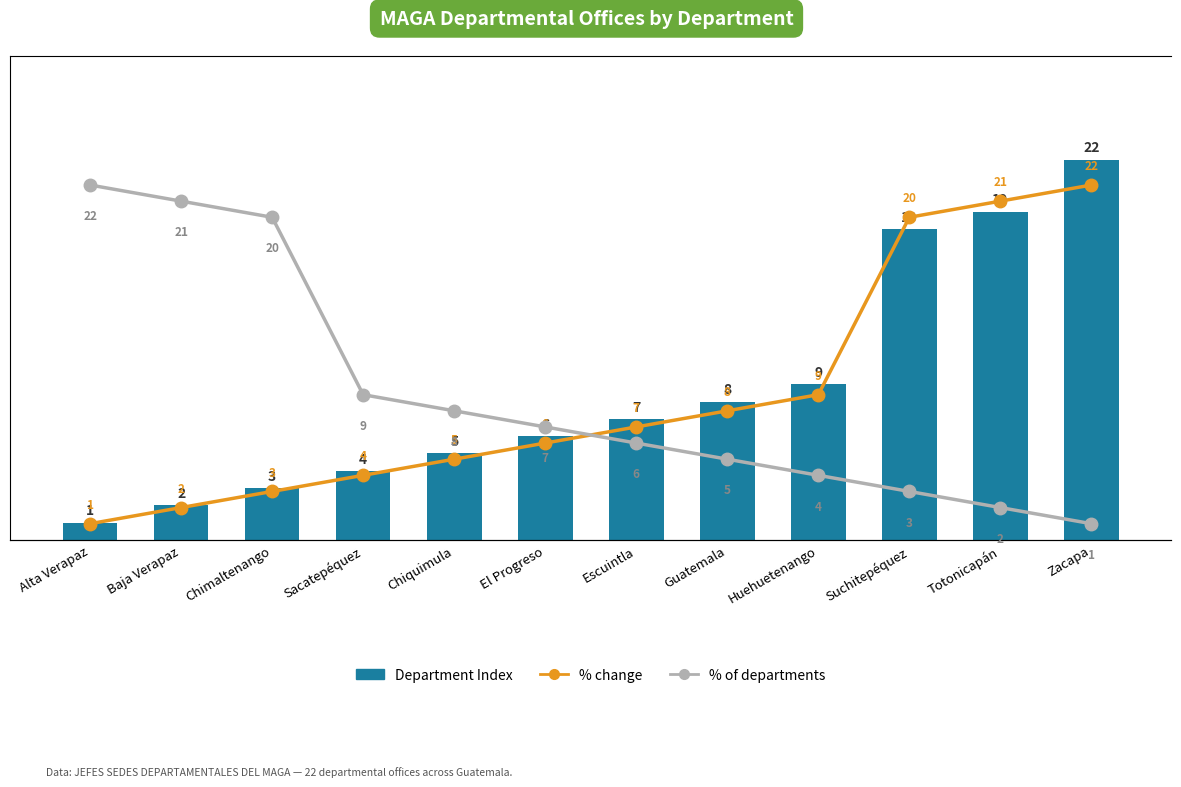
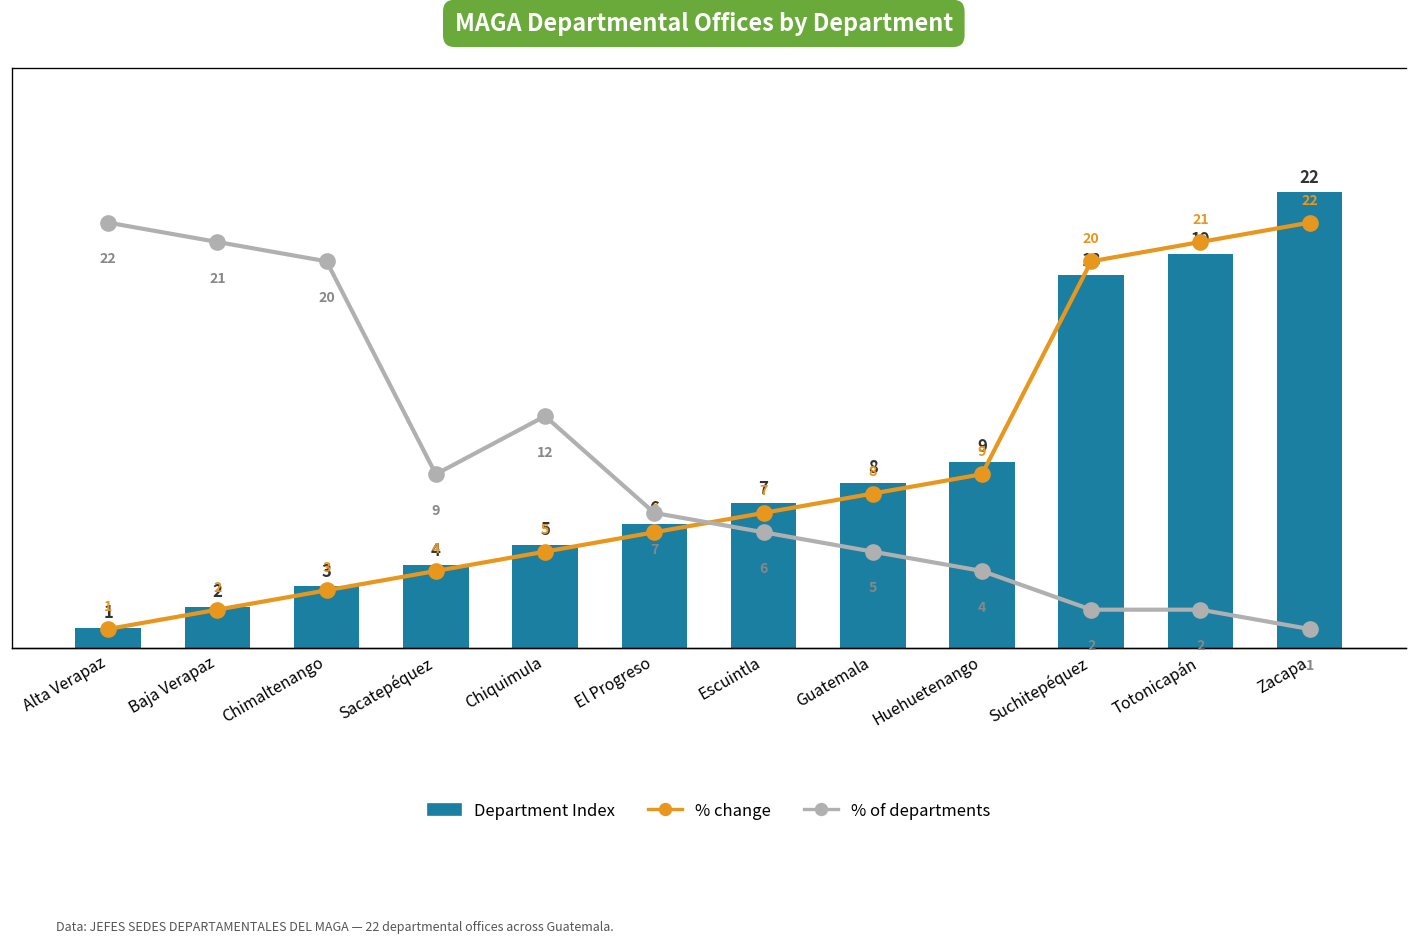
% of departments, Chiquimula: 8 -> 12
% of departments, Suchitepéquez: 3 -> 2
